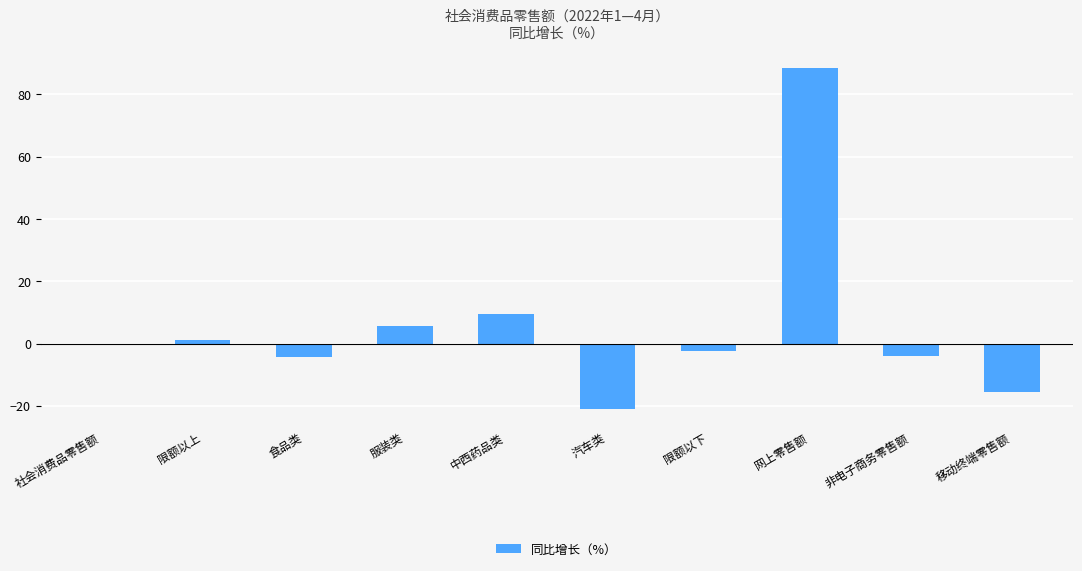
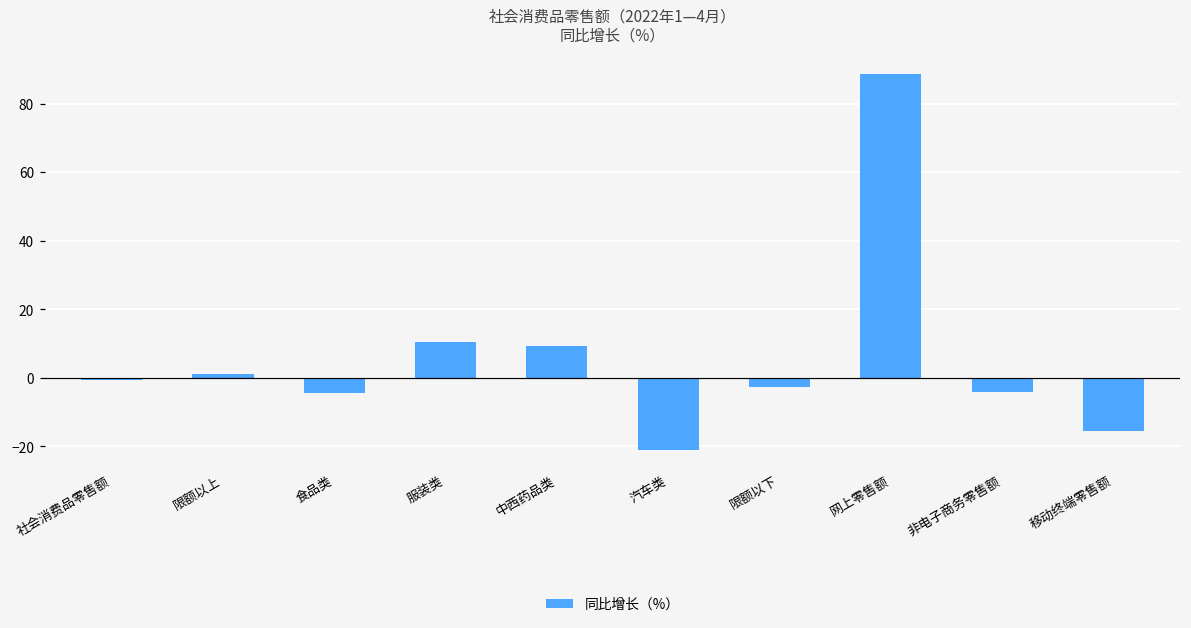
服装类: 6 -> 10
